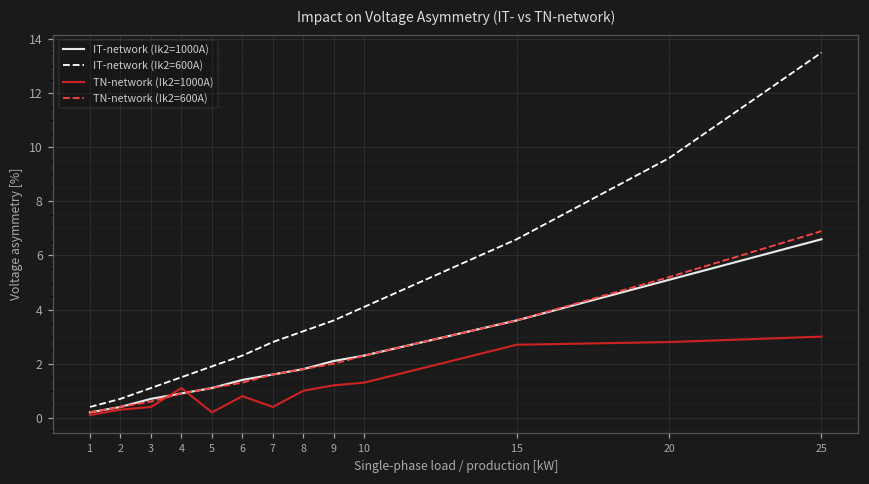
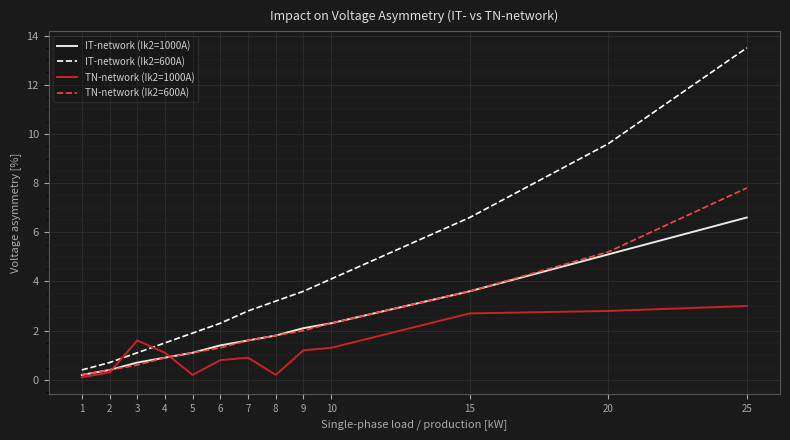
TN-network (Ik2=1000A), 3: 0.4 -> 1.6
TN-network (Ik2=1000A), 7: 0.4 -> 0.9
TN-network (Ik2=1000A), 8: 1.0 -> 0.2
TN-network (Ik2=600A), 25: 6.9 -> 7.8
